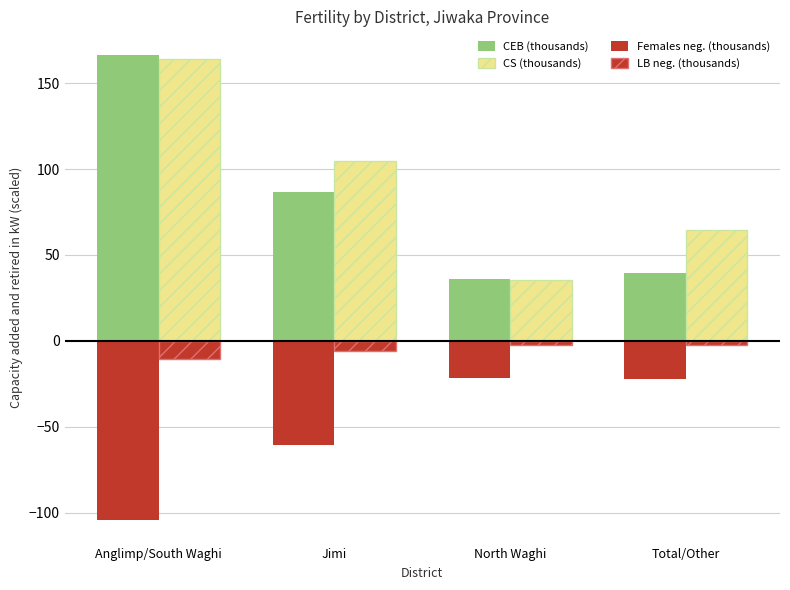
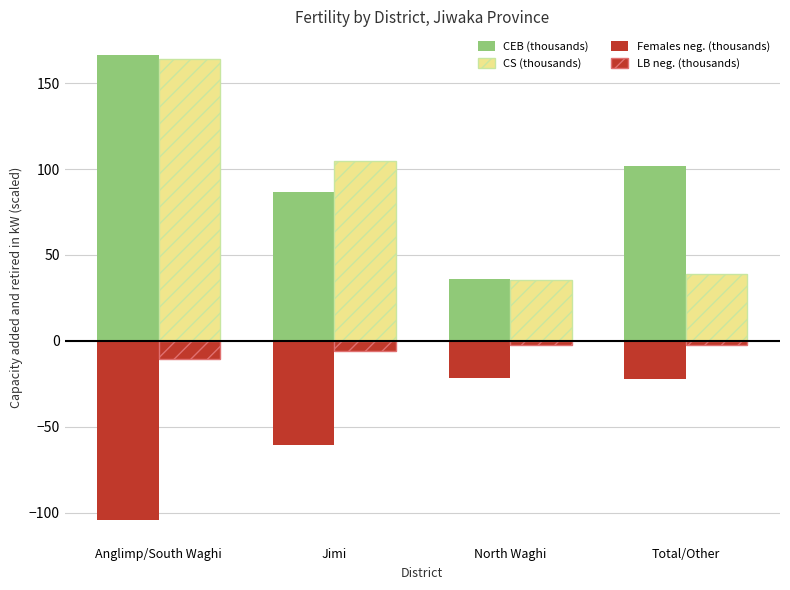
CEB (thousands), Total/Other: 39 -> 102
CS (thousands), Total/Other: 65 -> 39
